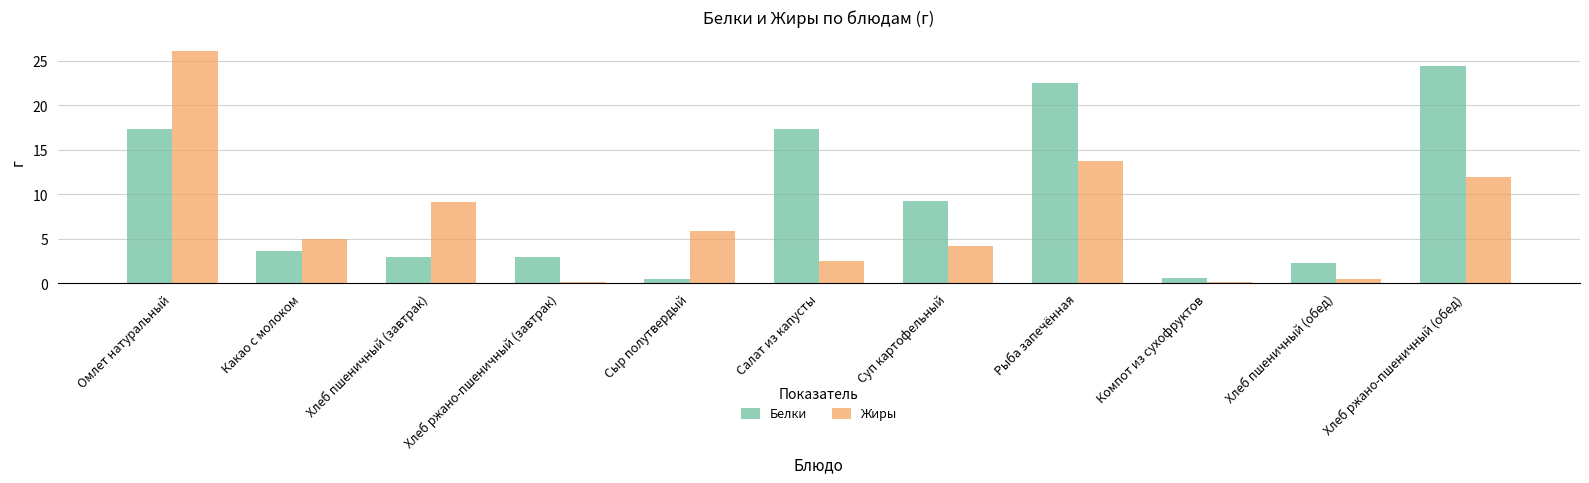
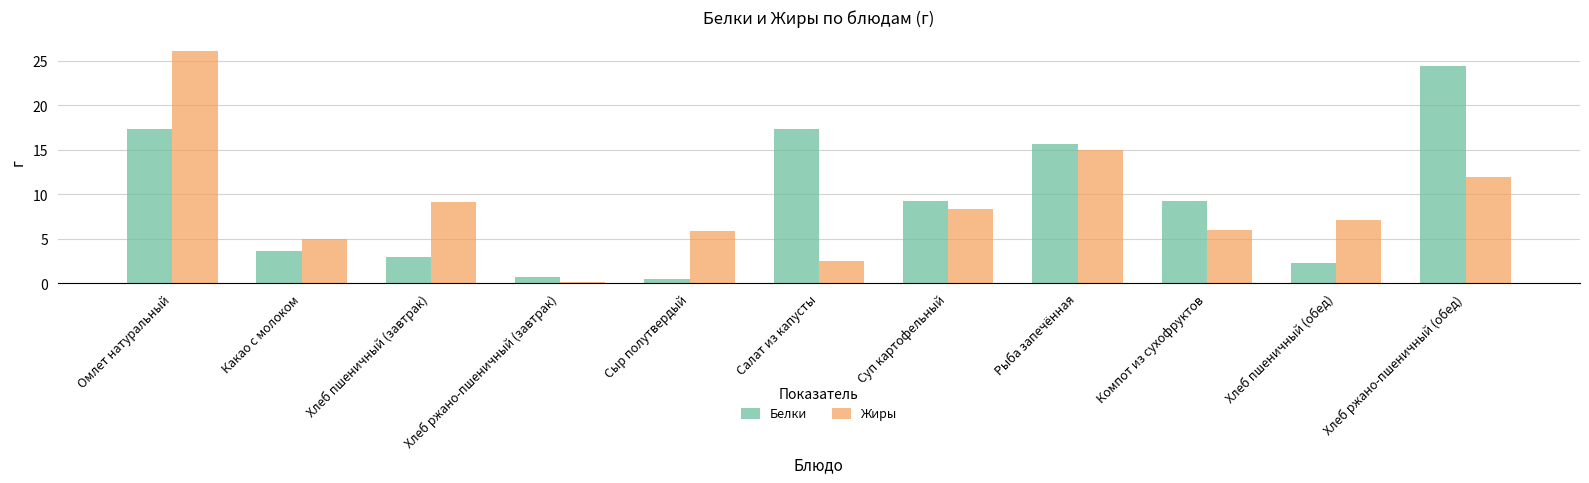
Белки, Хлеб ржано-пшеничный (завтрак): 3 -> 1
Жиры, Суп картофельный: 4 -> 8
Белки, Рыба запечённая: 23 -> 16
Жиры, Рыба запечённая: 14 -> 15
Белки, Компот из сухофруктов: 1 -> 9
Жиры, Компот из сухофруктов: 0 -> 6
Жиры, Хлеб пшеничный (обед): 1 -> 7
